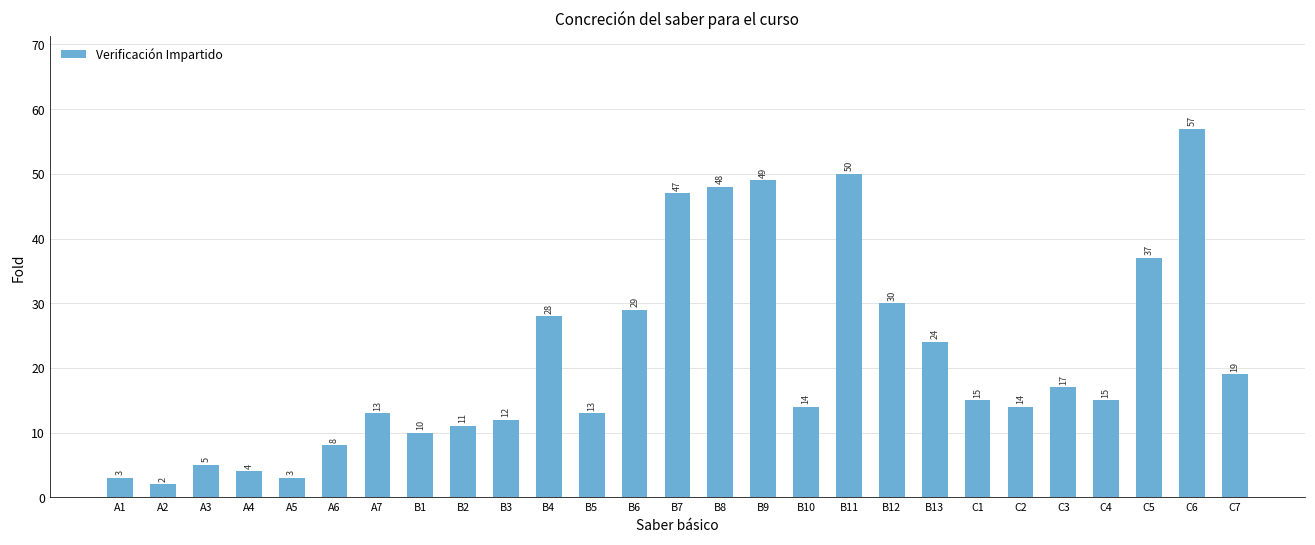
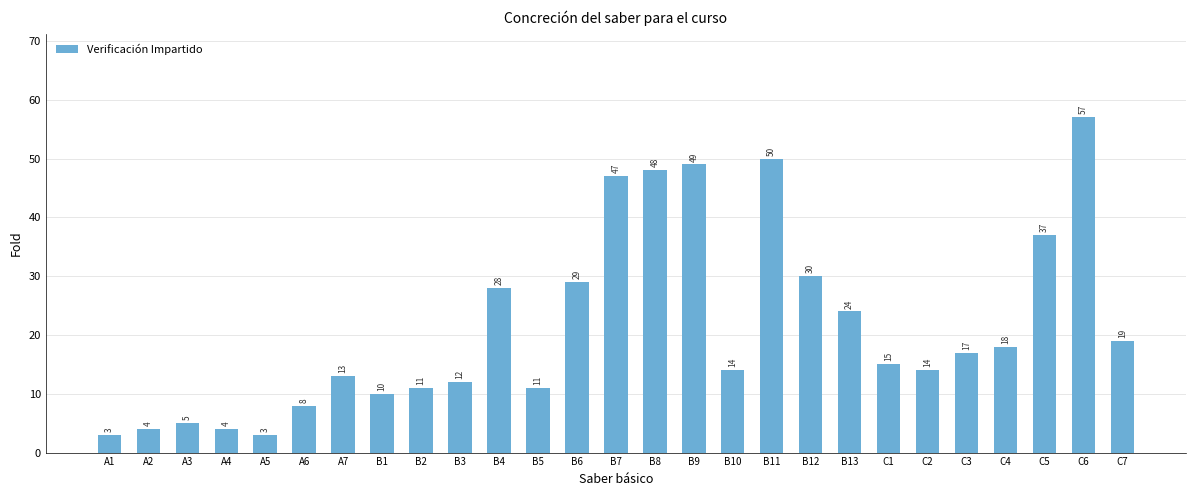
A2: 2 -> 4
B5: 13 -> 11
C4: 15 -> 18
